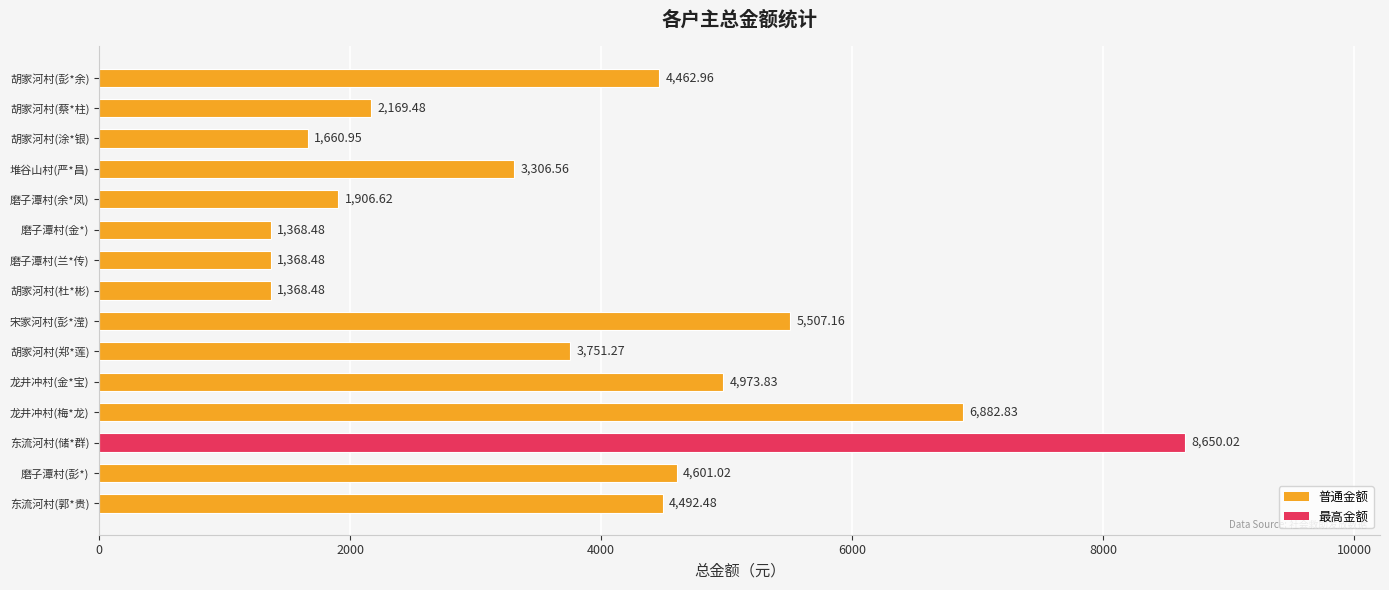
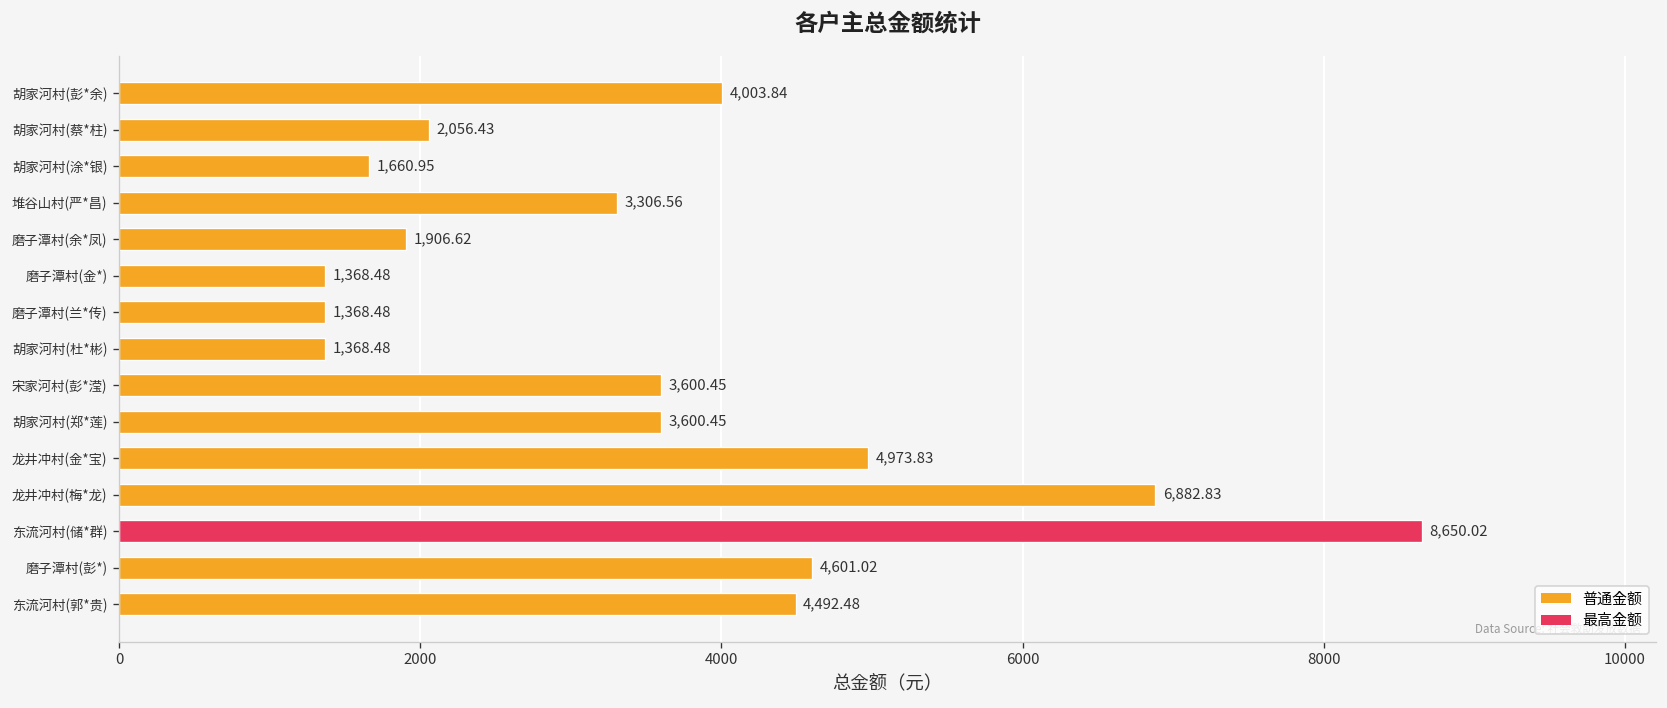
胡家河村(彭*余): 4,462.96 -> 4,003.84
胡家河村(蔡*柱): 2,169.48 -> 2,056.43
宋家河村(彭*滢): 5,507.16 -> 3,600.45
胡家河村(郑*莲): 3,751.27 -> 3,600.45
